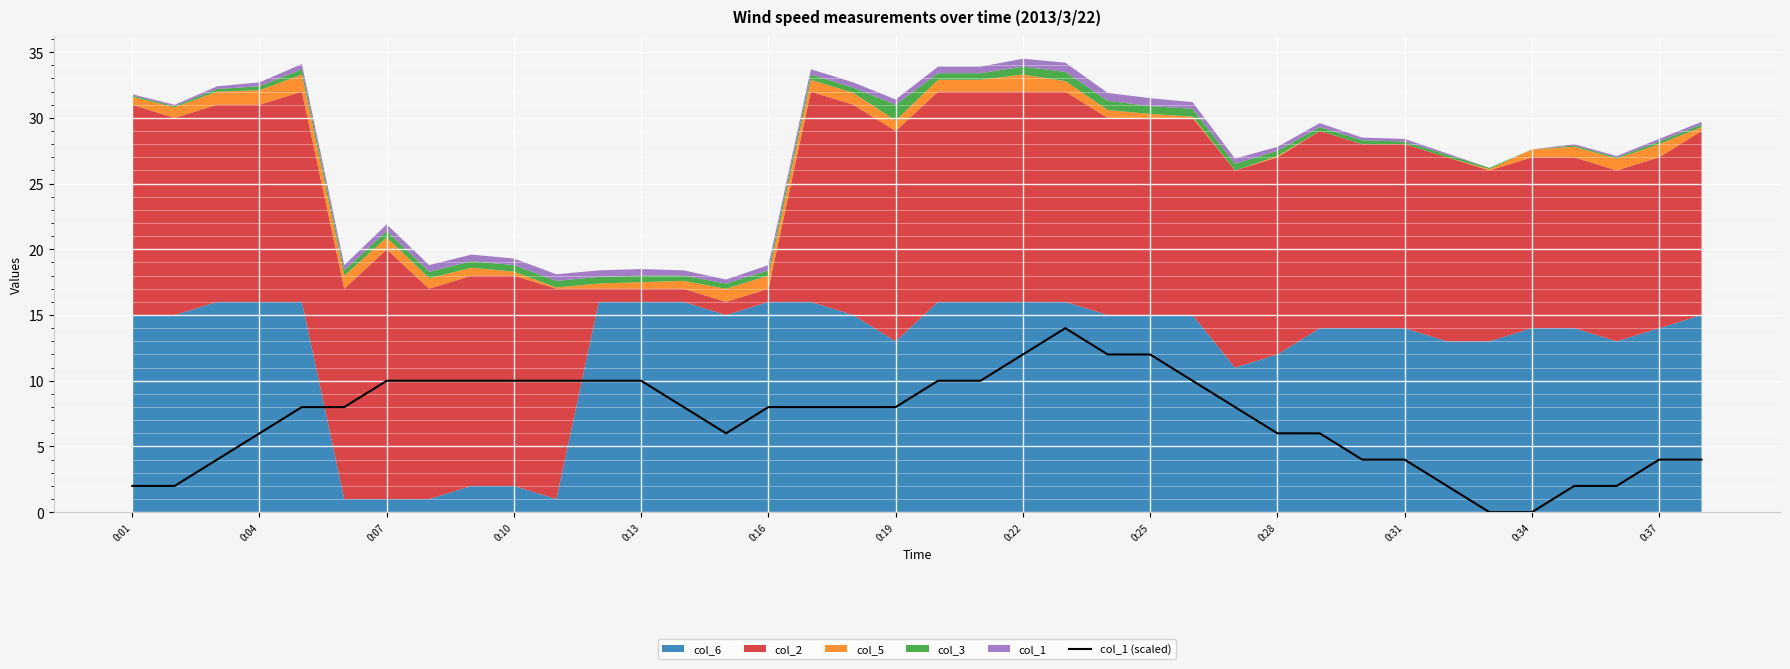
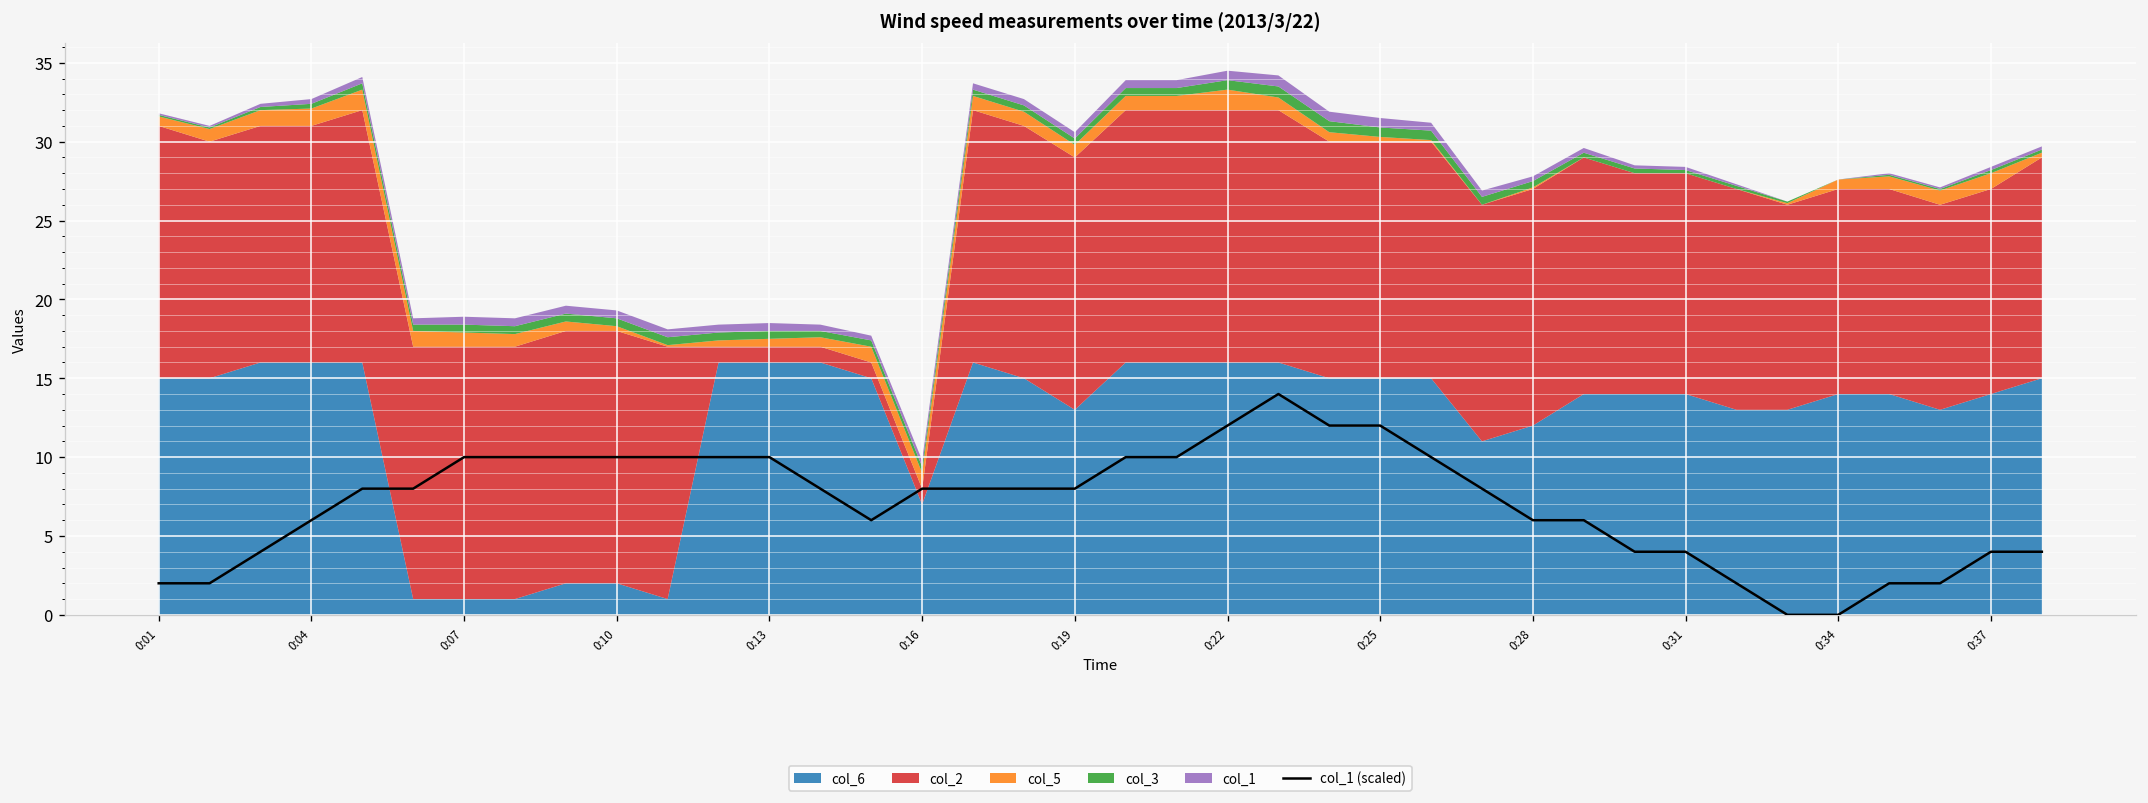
col_2, 0:07: 19 -> 16
col_6, 0:16: 16 -> 7
col_3, 0:19: 1.2 -> 0.4
